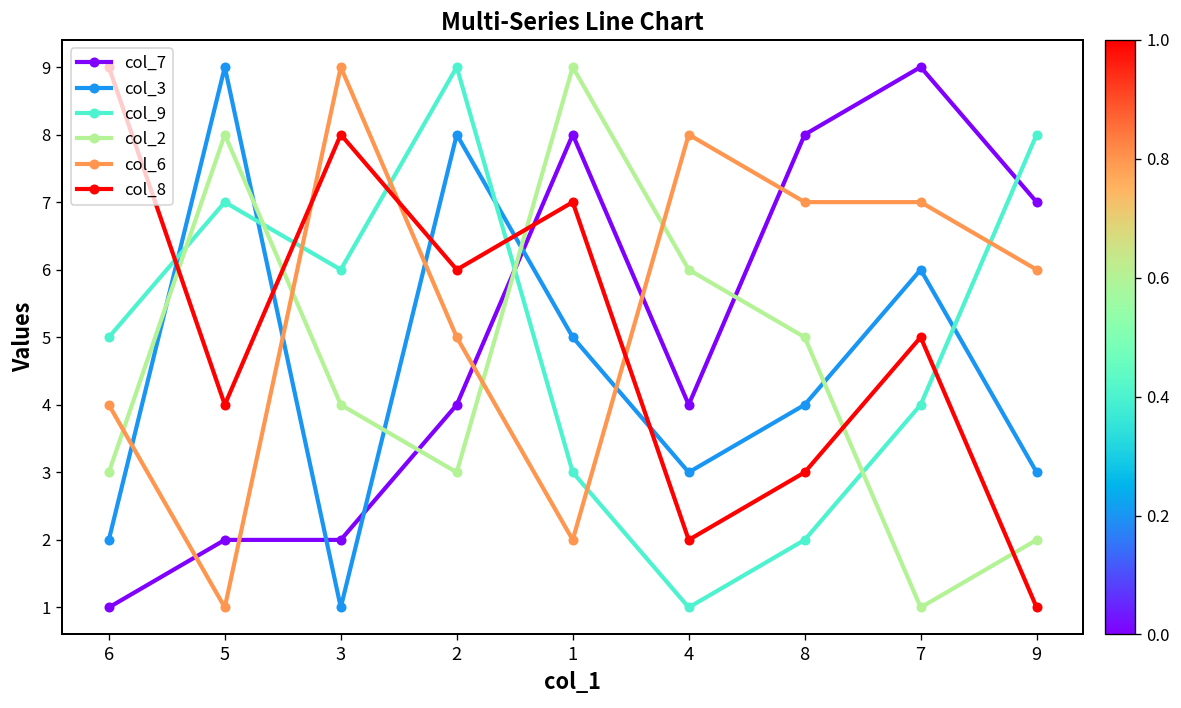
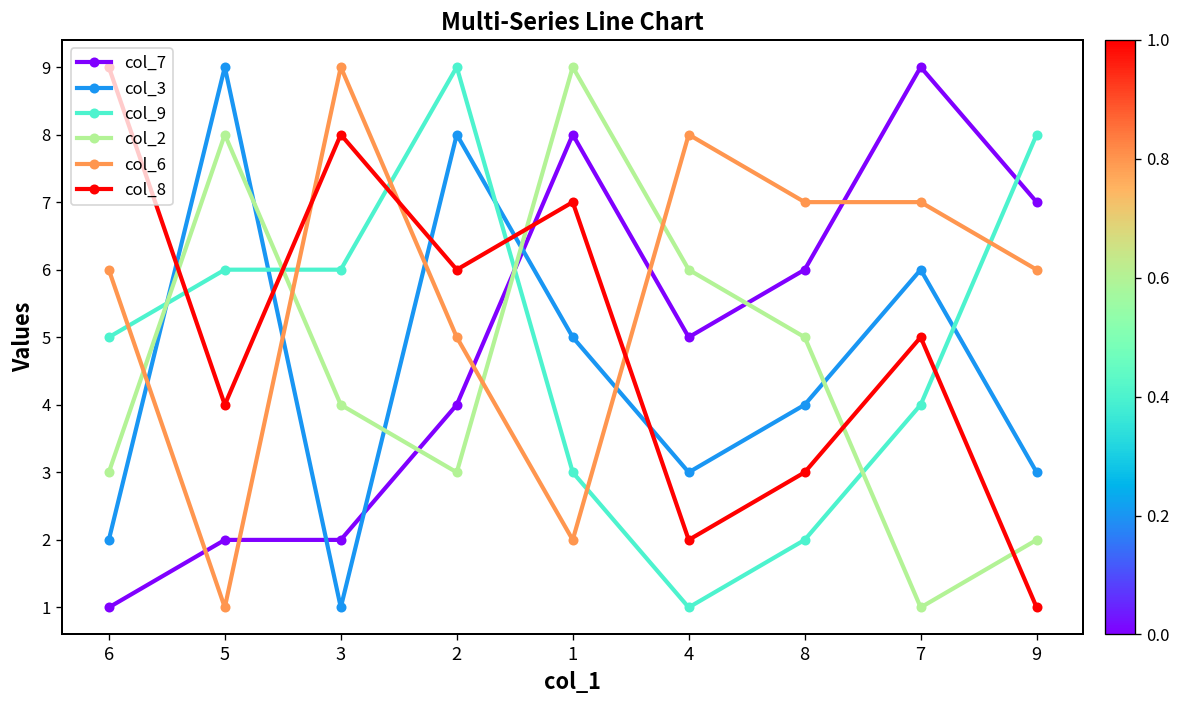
col_6, 6: 4 -> 6
col_9, 5: 7 -> 6
col_7, 4: 4 -> 5
col_7, 8: 8 -> 6
